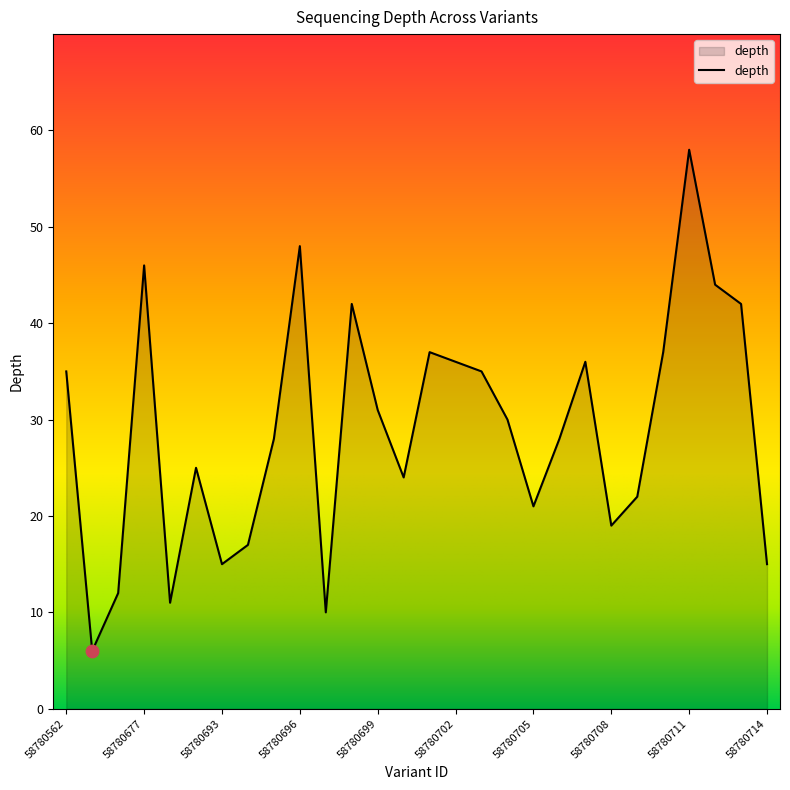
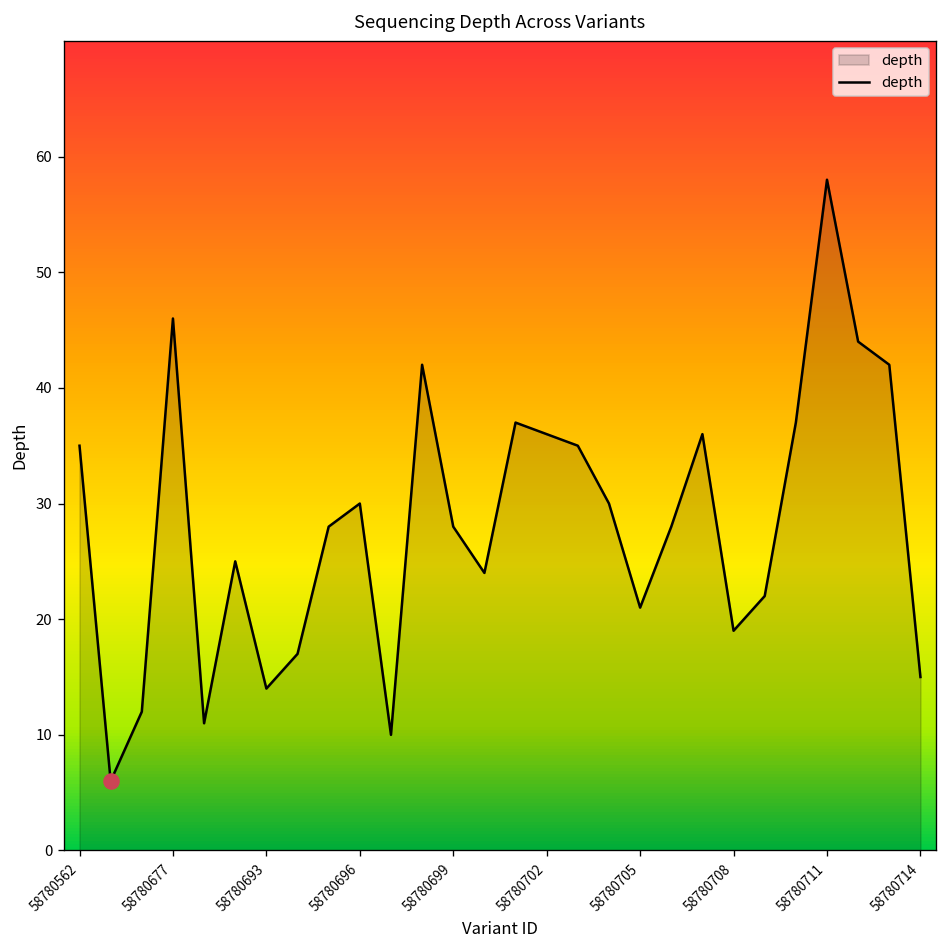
depth, 58780693: 15 -> 14
depth, 58780696: 48 -> 30
depth, 58780699: 31 -> 28
